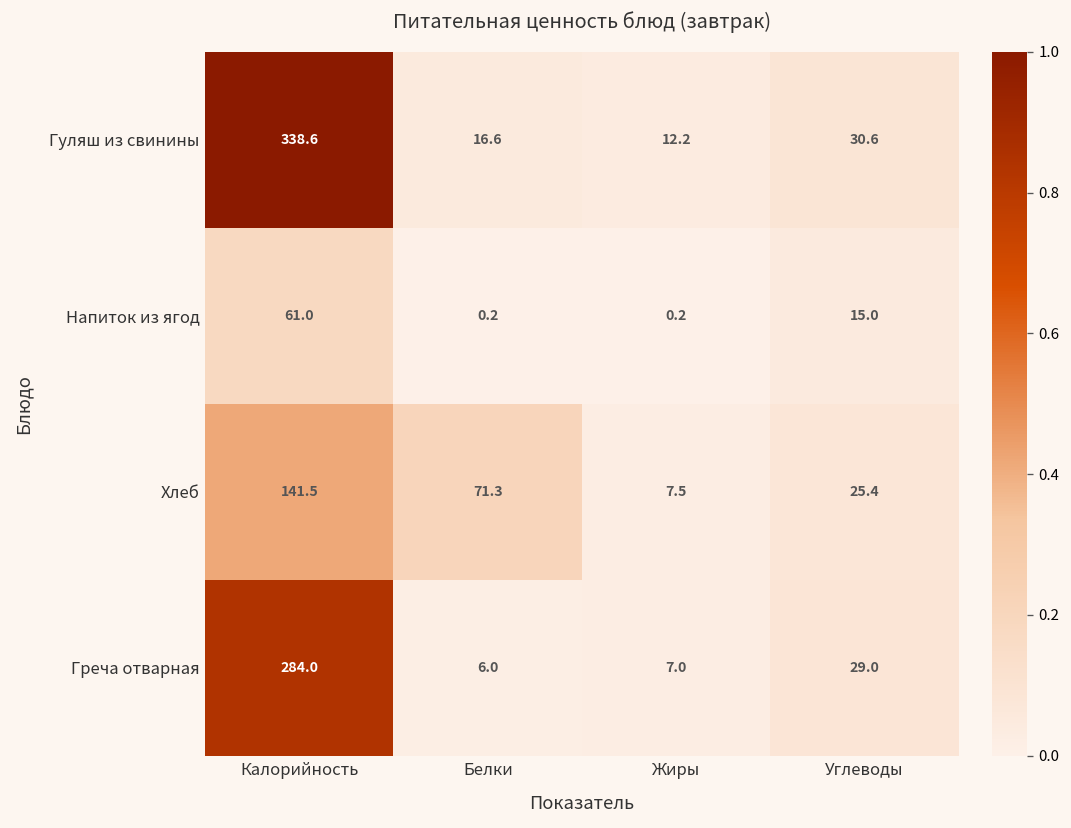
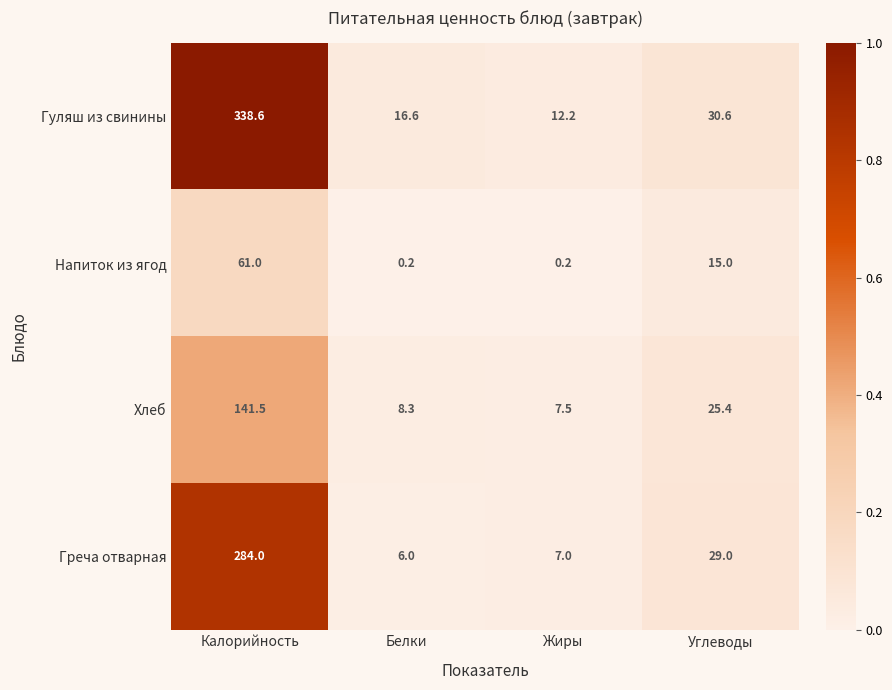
Хлеб, Белки: 71.3 -> 8.3
